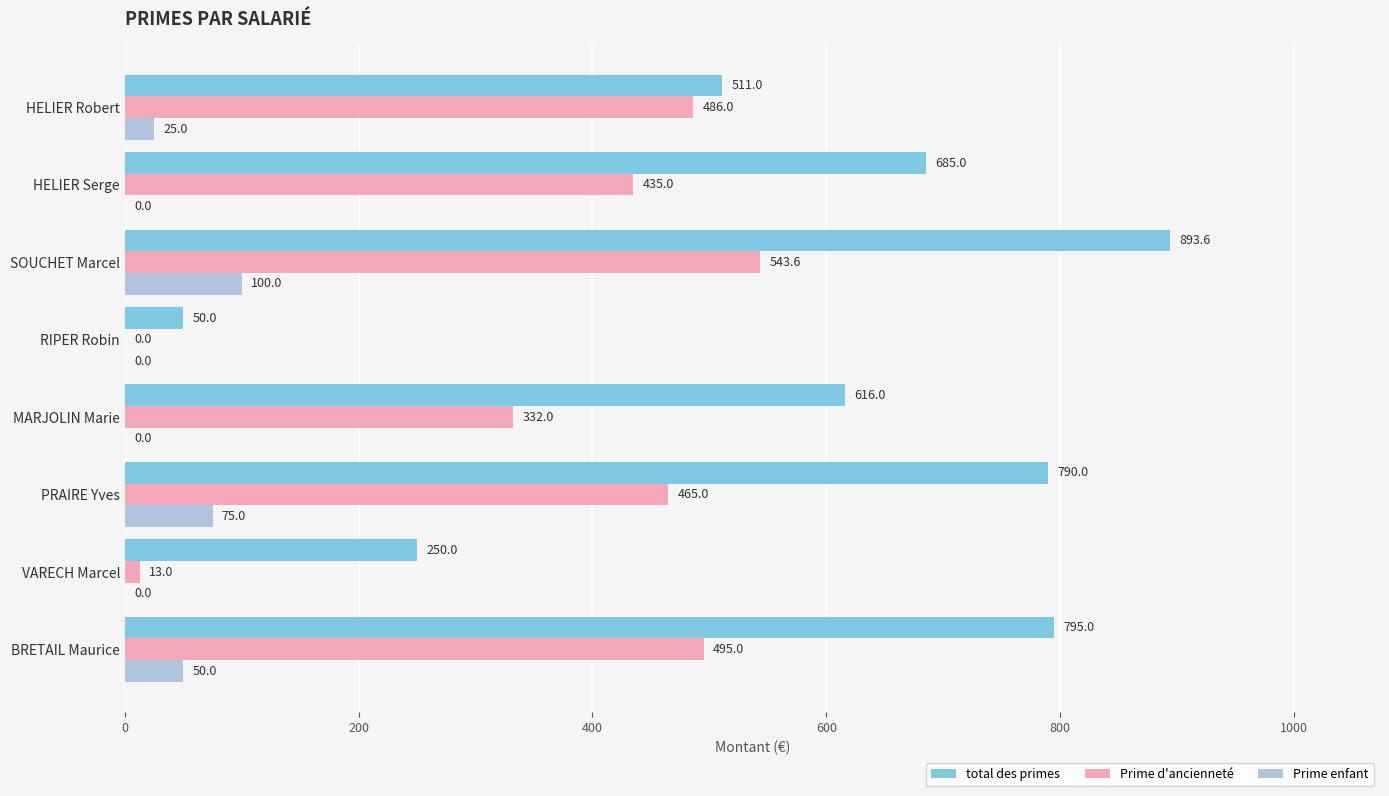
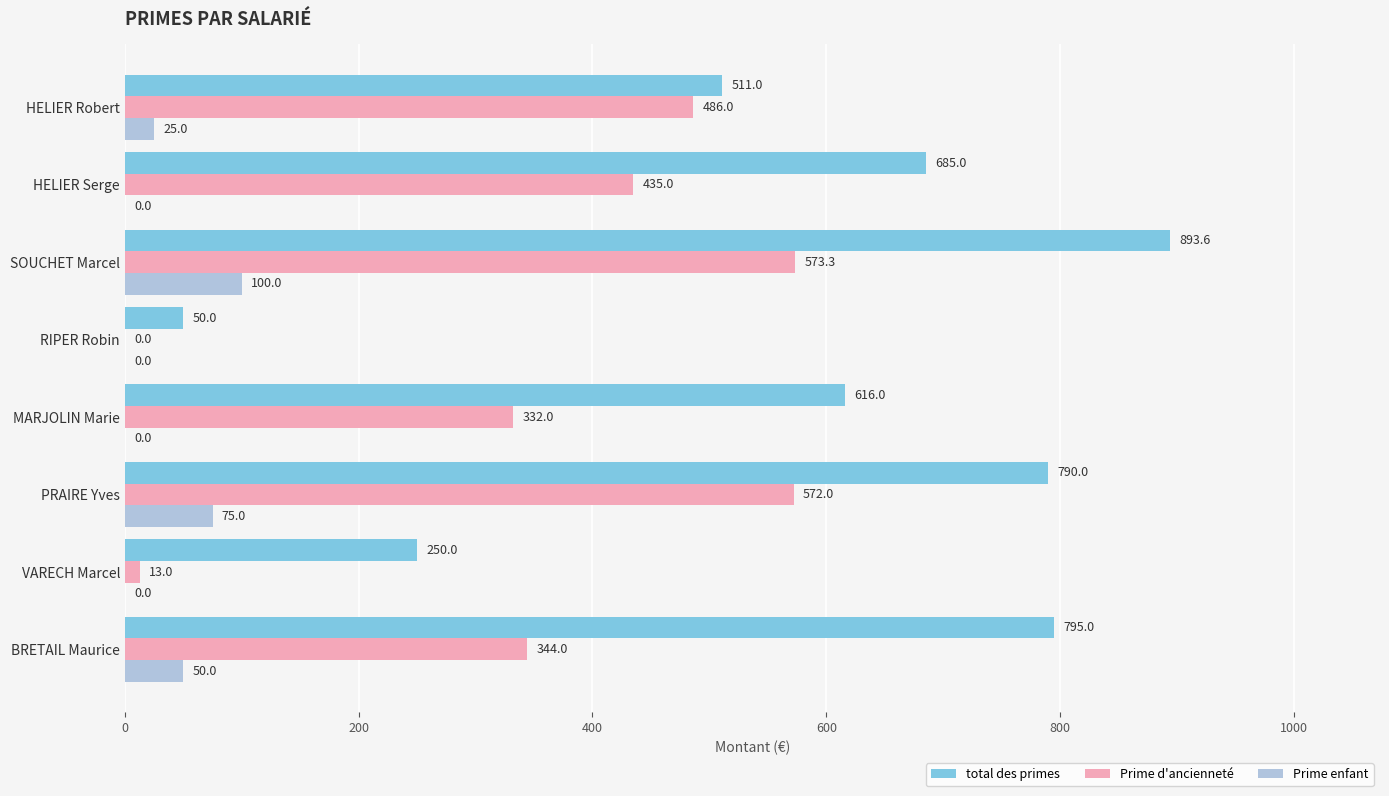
Prime d'ancienneté, SOUCHET Marcel: 543.6 -> 573.3
Prime d'ancienneté, PRAIRE Yves: 465.0 -> 572.0
Prime d'ancienneté, BRETAIL Maurice: 495.0 -> 344.0
